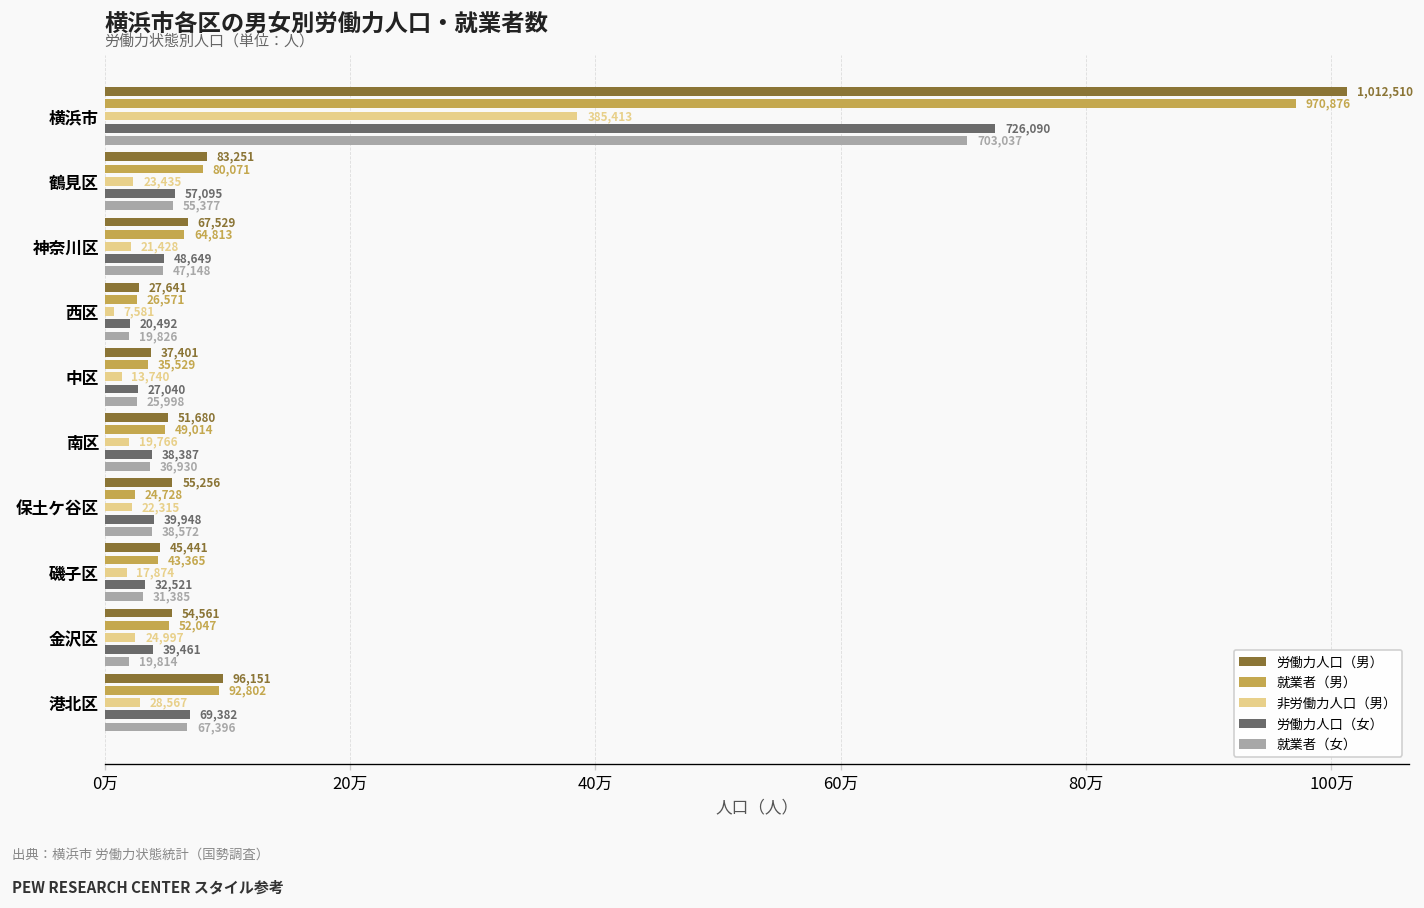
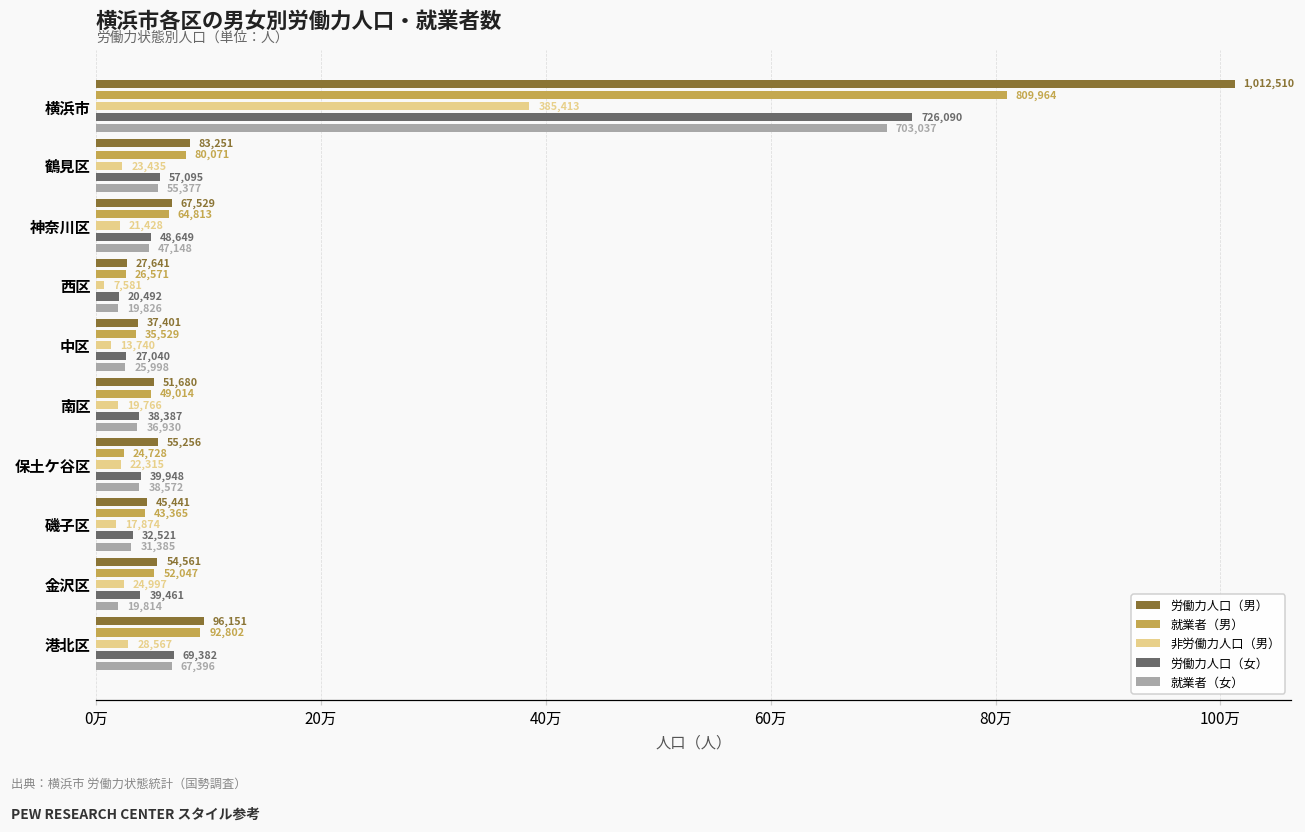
就業者（男）, 横浜市: 970,876 -> 809,964
